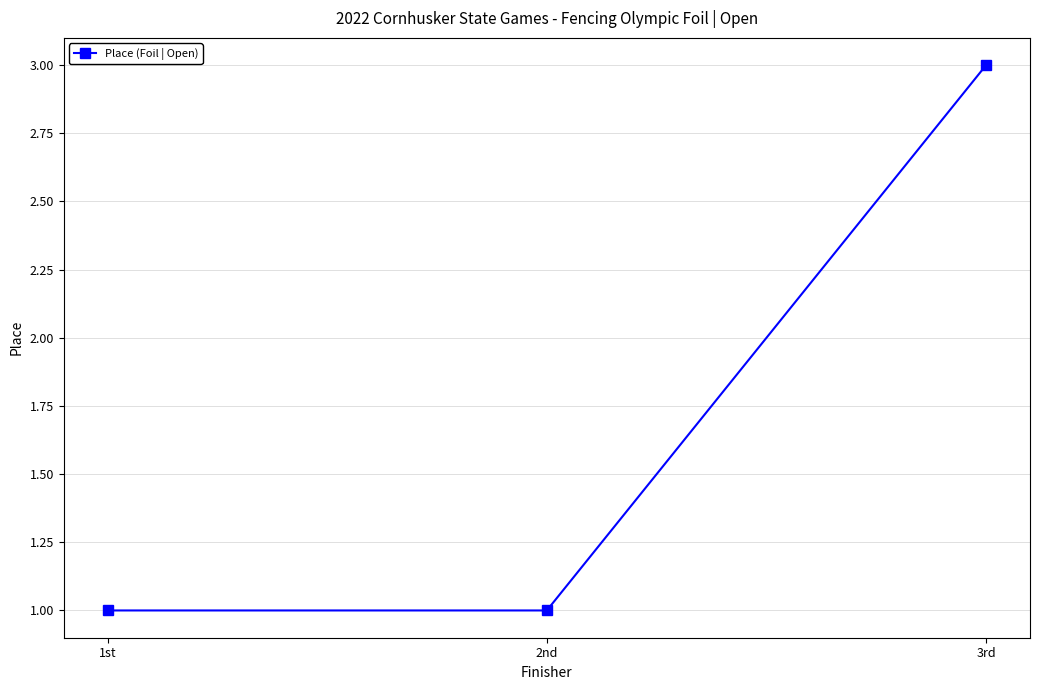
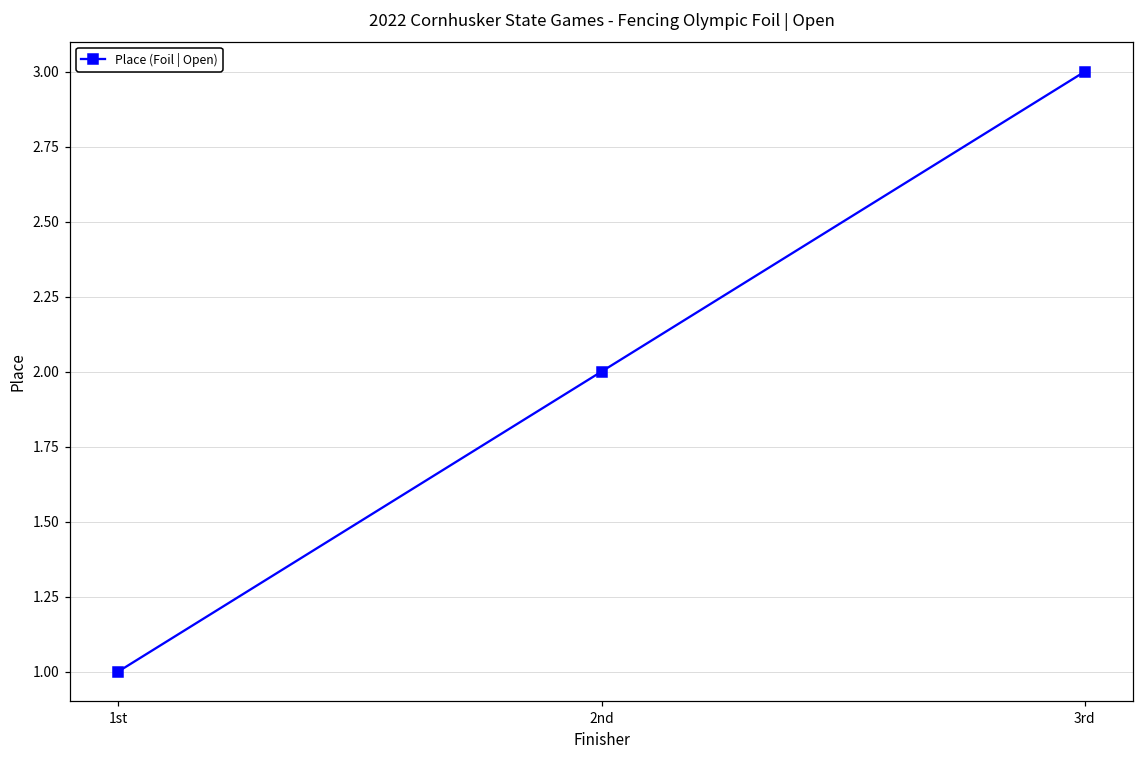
2nd: 1 -> 2
